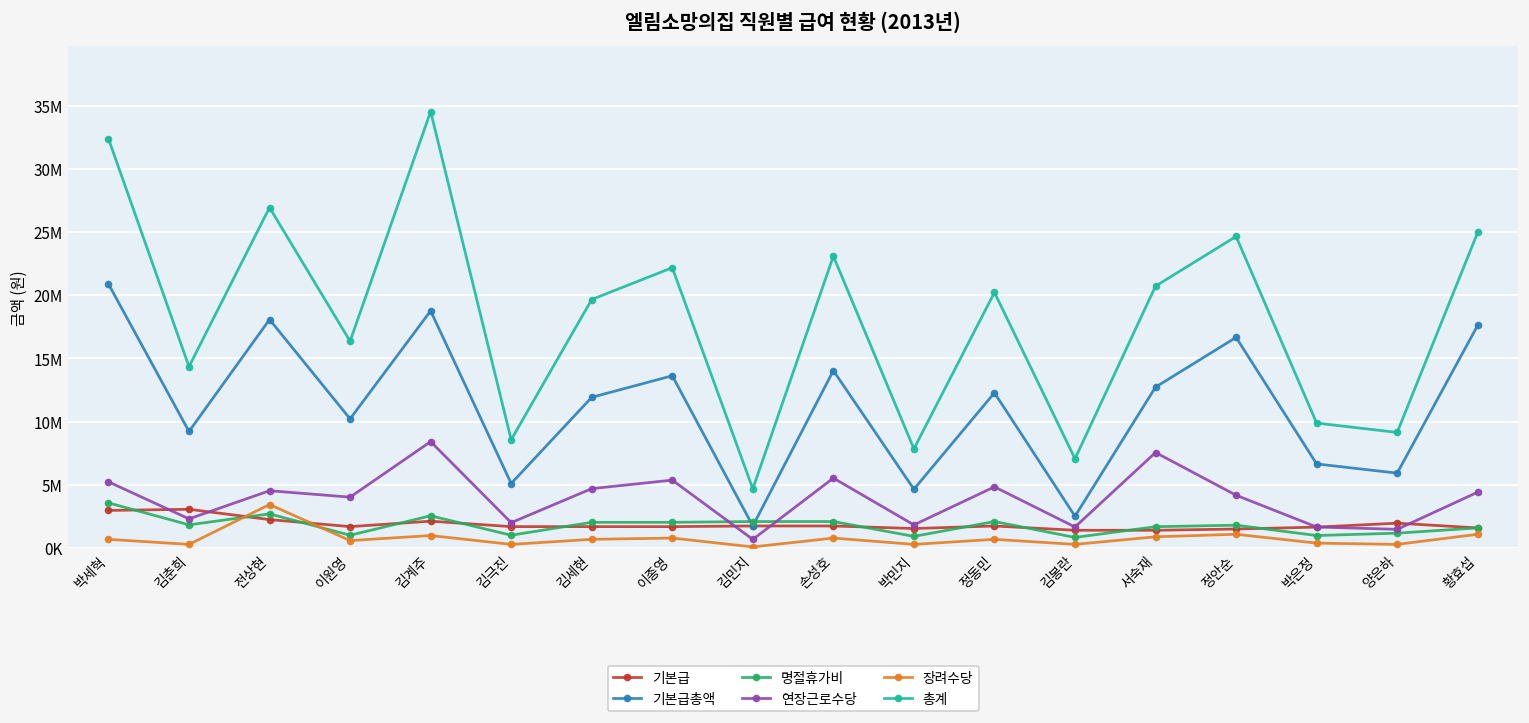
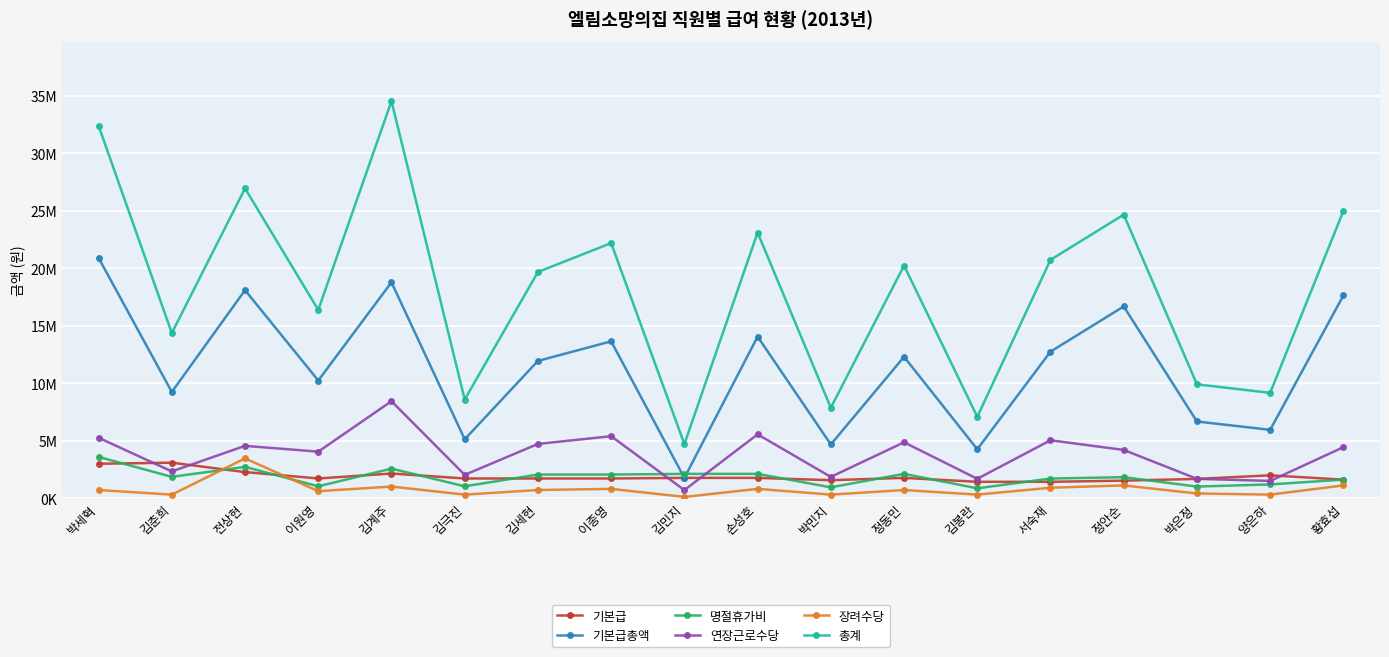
기본급총액, 김봉란: 2500000 -> 4200000
연장근로수당, 서숙재: 7600000 -> 5000000
